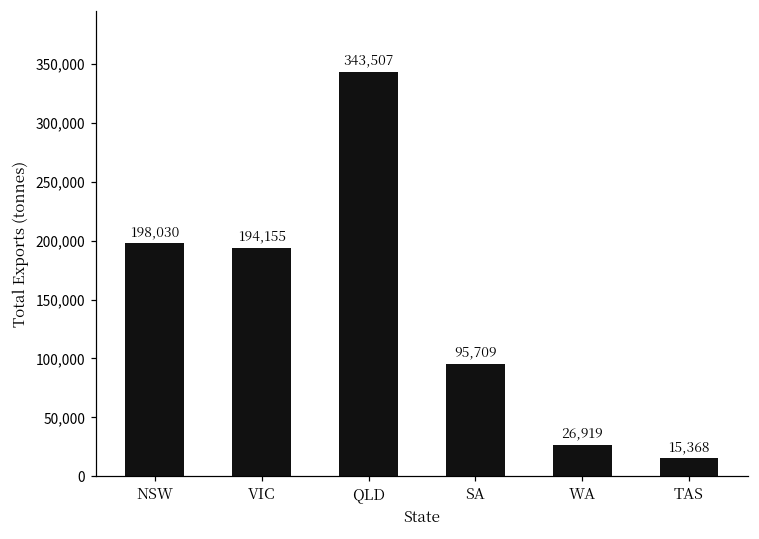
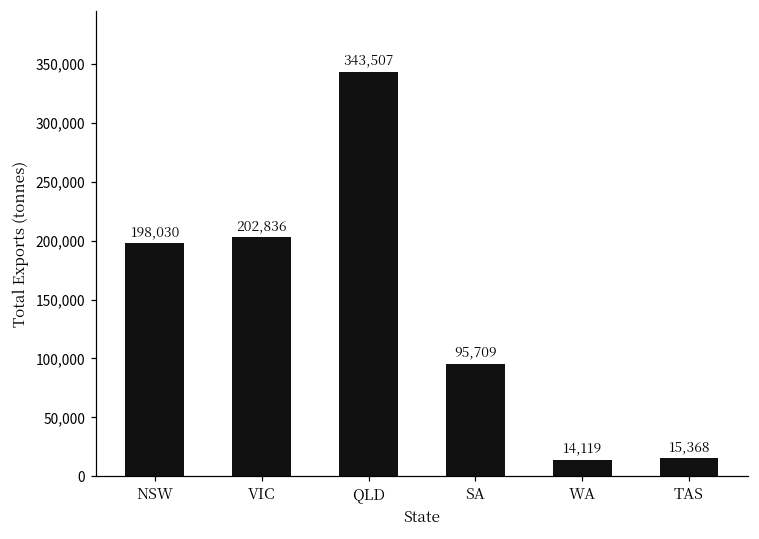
VIC: 194,155 -> 202,836
WA: 26,919 -> 14,119
